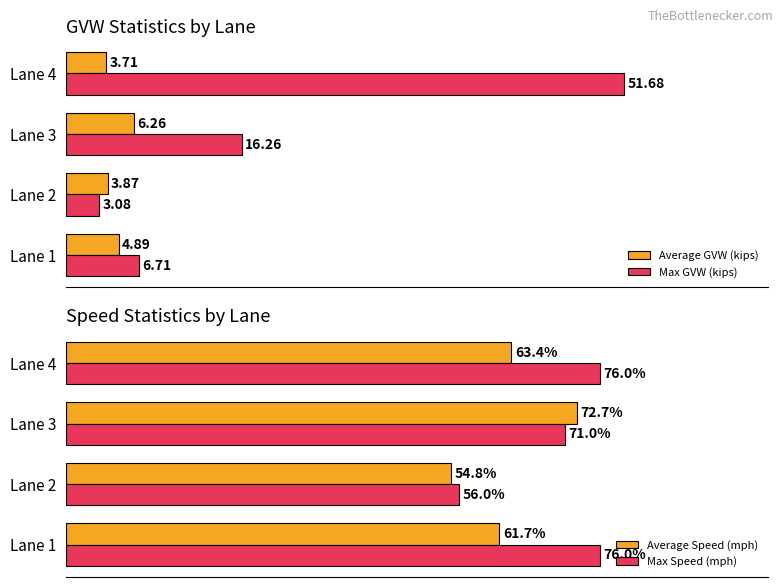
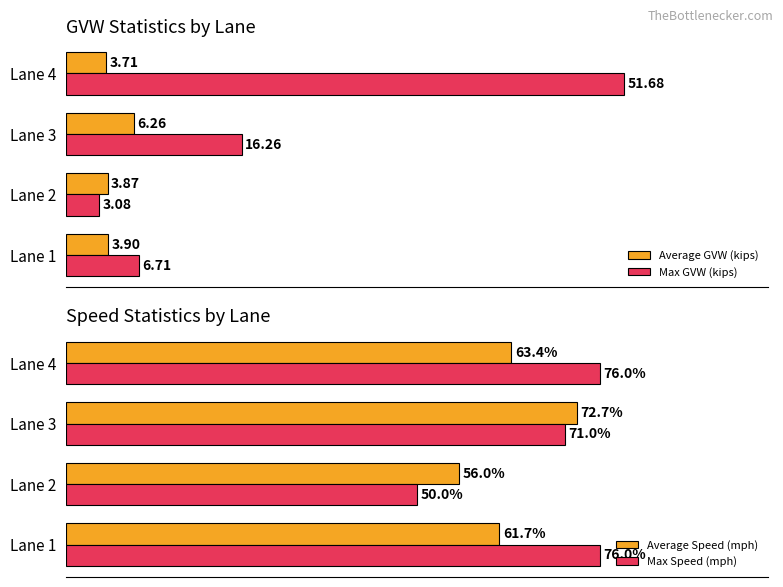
GVW Statistics by Lane, Average GVW (kips), Lane 1: 4.89 -> 3.90
Speed Statistics by Lane, Average Speed (mph), Lane 2: 54.8% -> 56.0%
Speed Statistics by Lane, Max Speed (mph), Lane 2: 56.0% -> 50.0%
